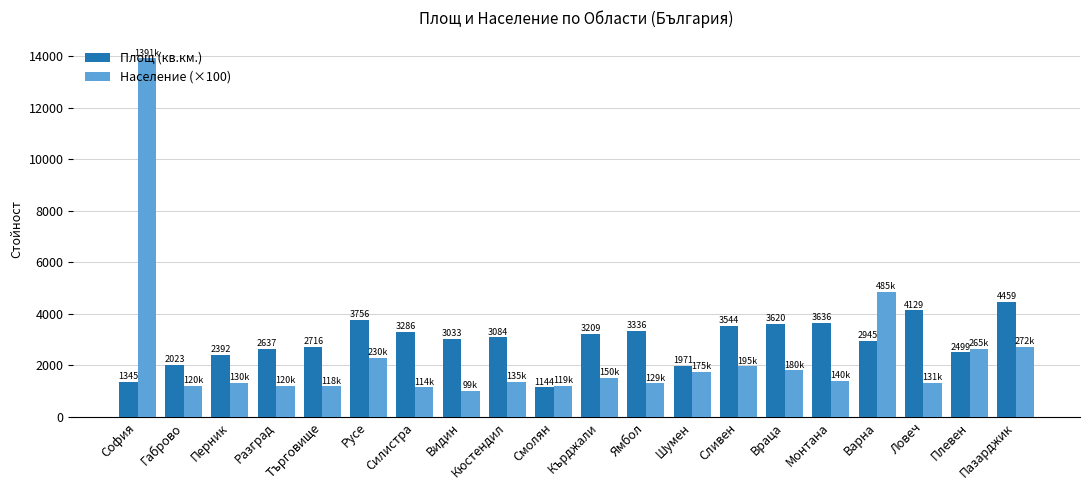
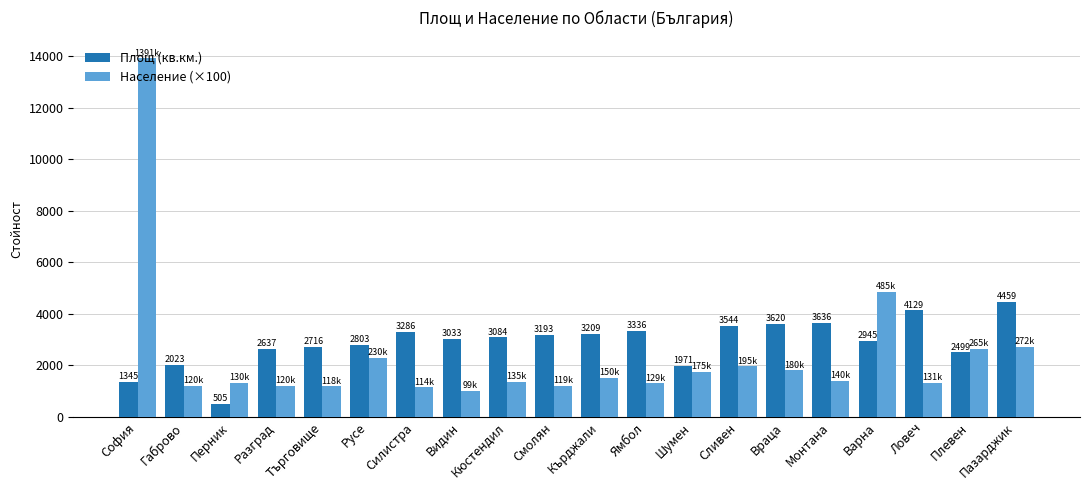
Площ (кв.км.), Перник: 2392 -> 505
Площ (кв.км.), Русе: 3756 -> 2803
Площ (кв.км.), Смолян: 1144 -> 3193
